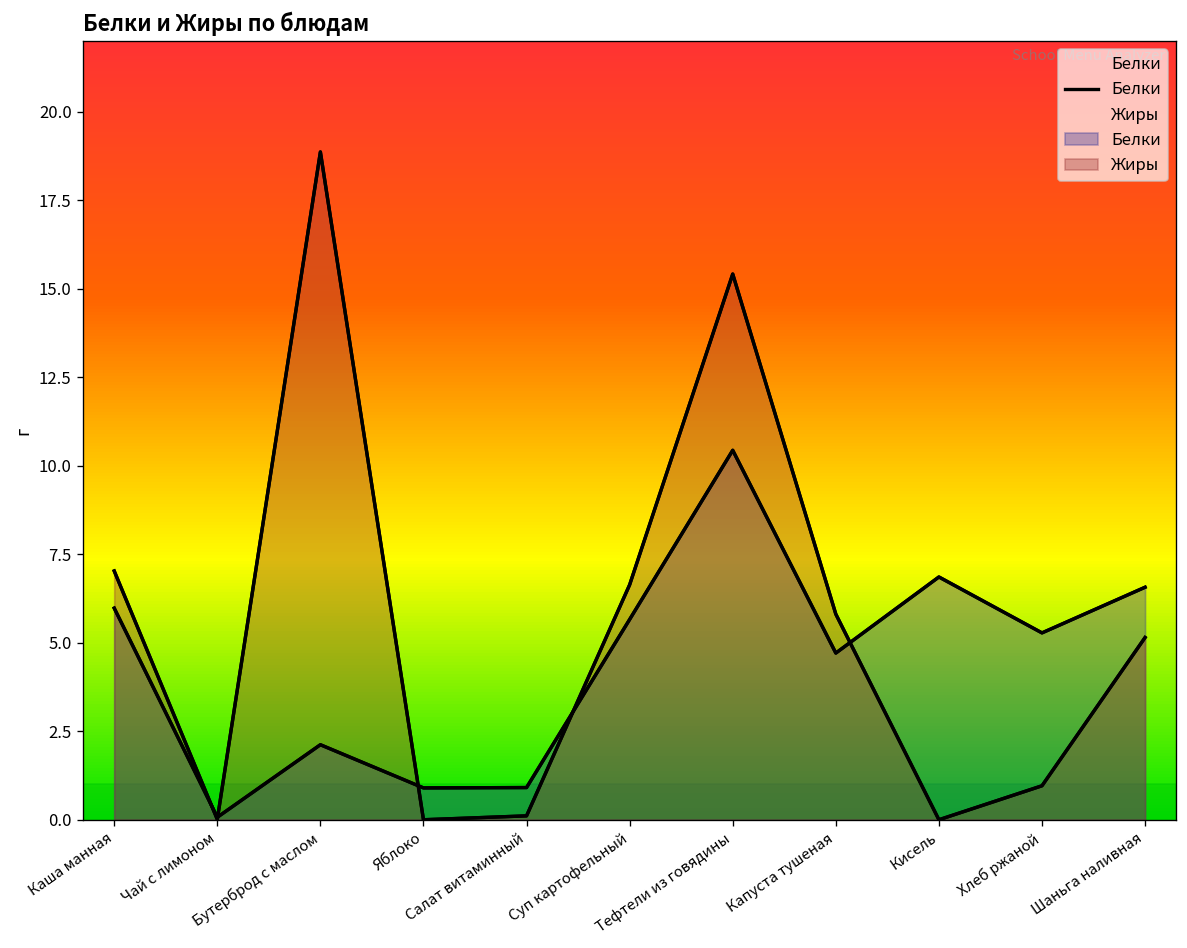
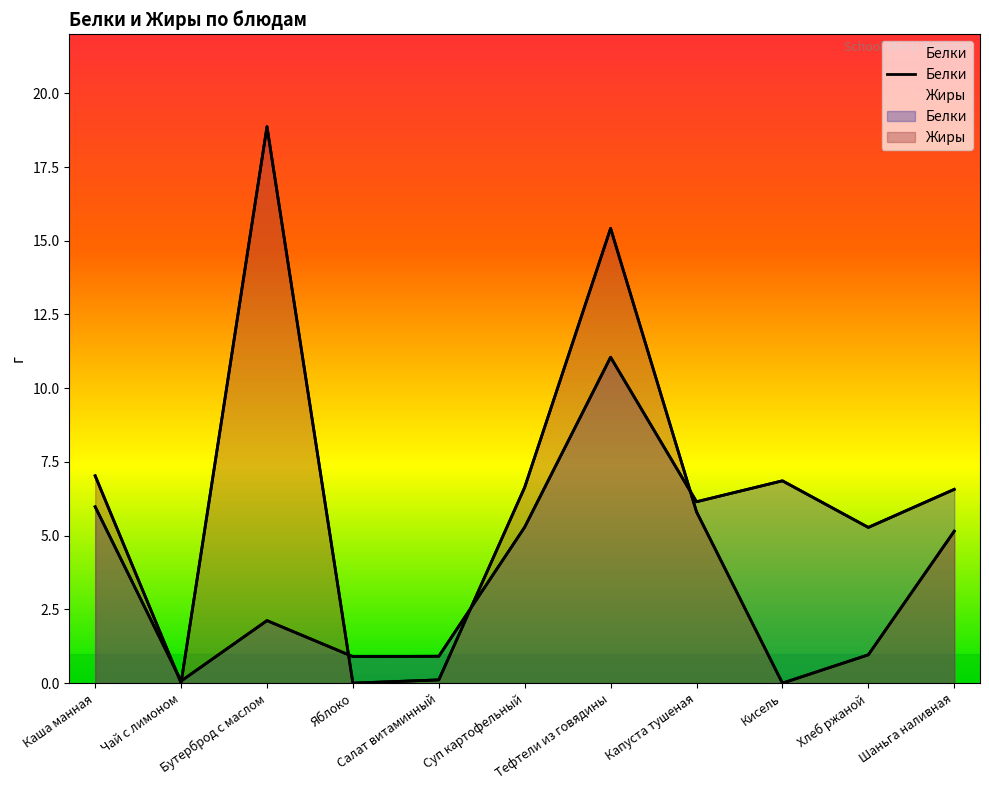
Белки, Суп картофельный: 5.7 -> 5.3
Белки, Тефтели из говядины: 10.4 -> 11.1
Белки, Капуста тушеная: 4.7 -> 6.2
